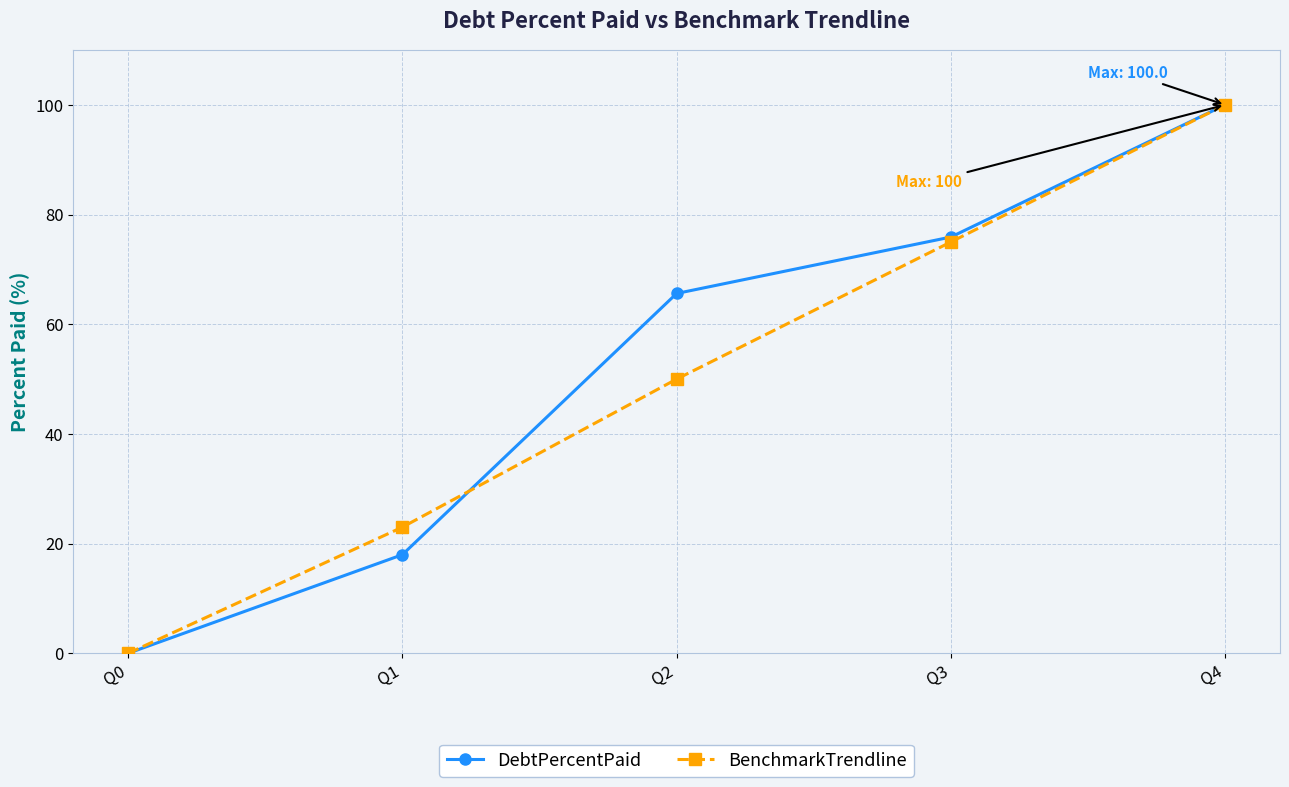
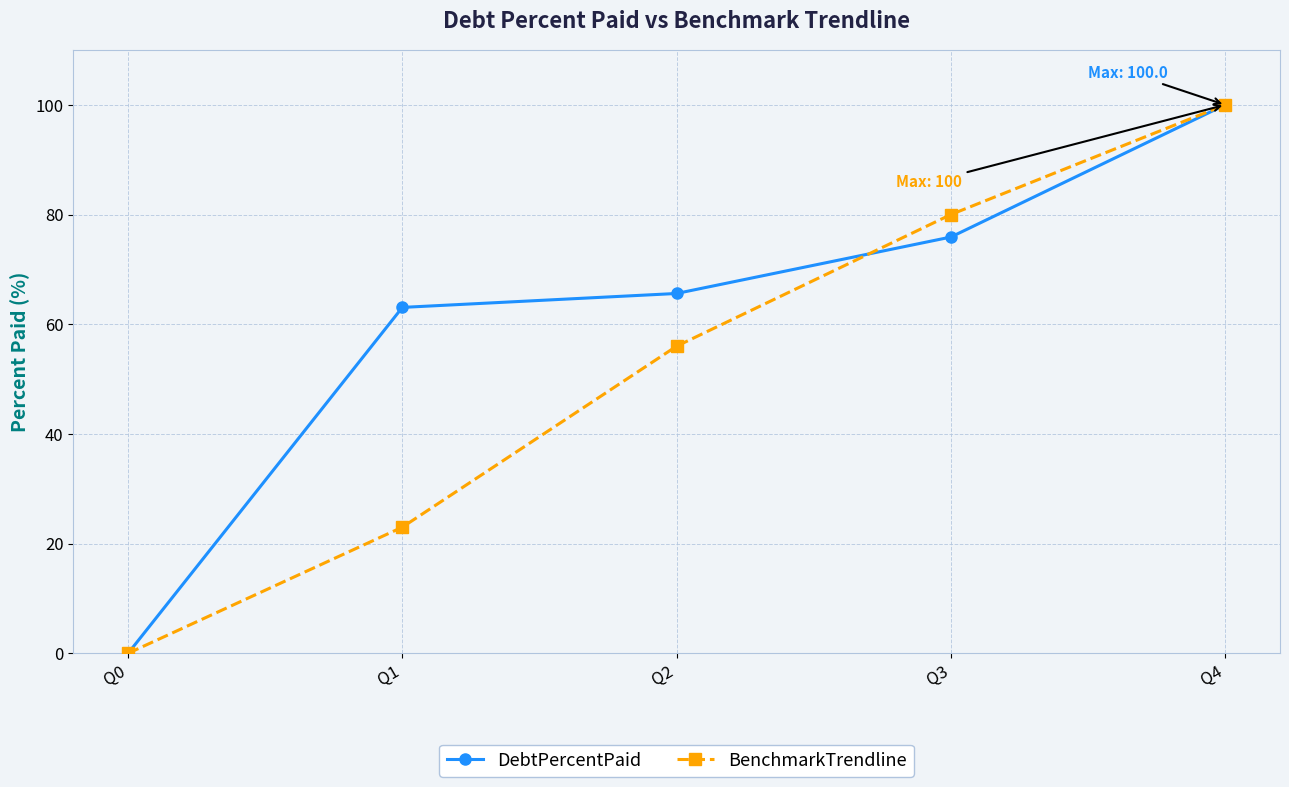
DebtPercentPaid, Q1: 18 -> 63
BenchmarkTrendline, Q2: 50 -> 56
BenchmarkTrendline, Q3: 75 -> 80
